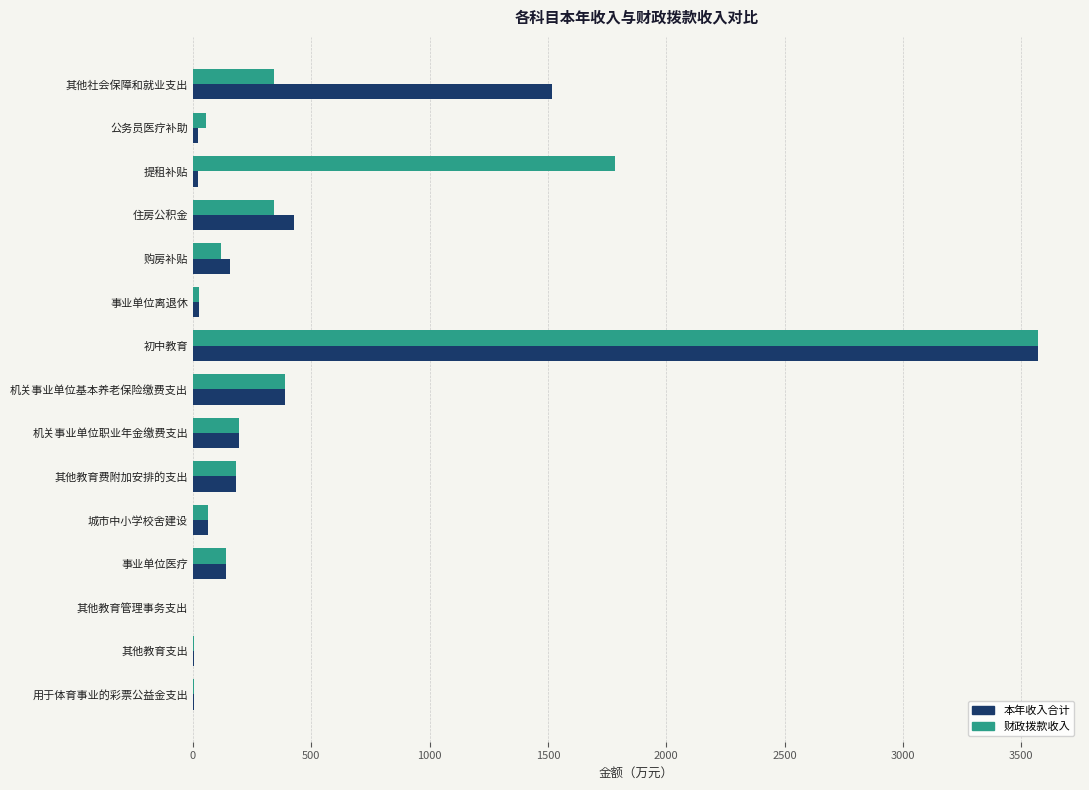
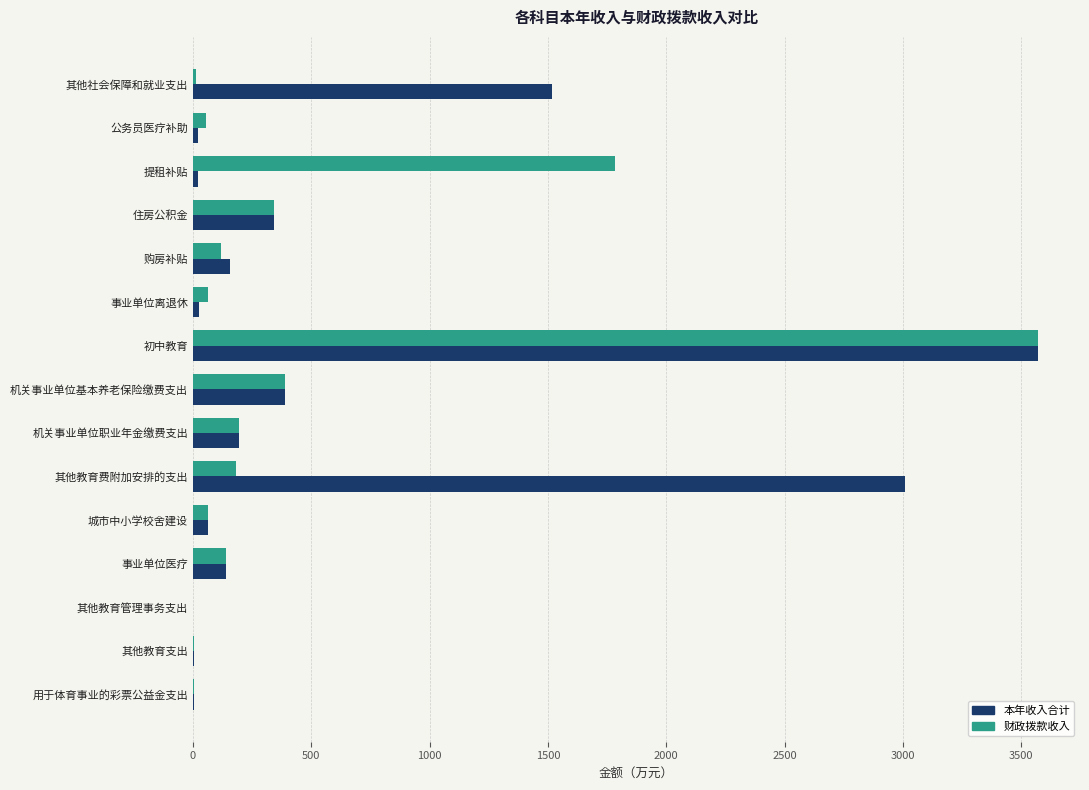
财政拨款收入, 其他社会保障和就业支出: 340 -> 10
本年收入合计, 住房公积金: 430 -> 340
财政拨款收入, 事业单位离退休: 30 -> 60
本年收入合计, 其他教育费附加安排的支出: 180 -> 3010
